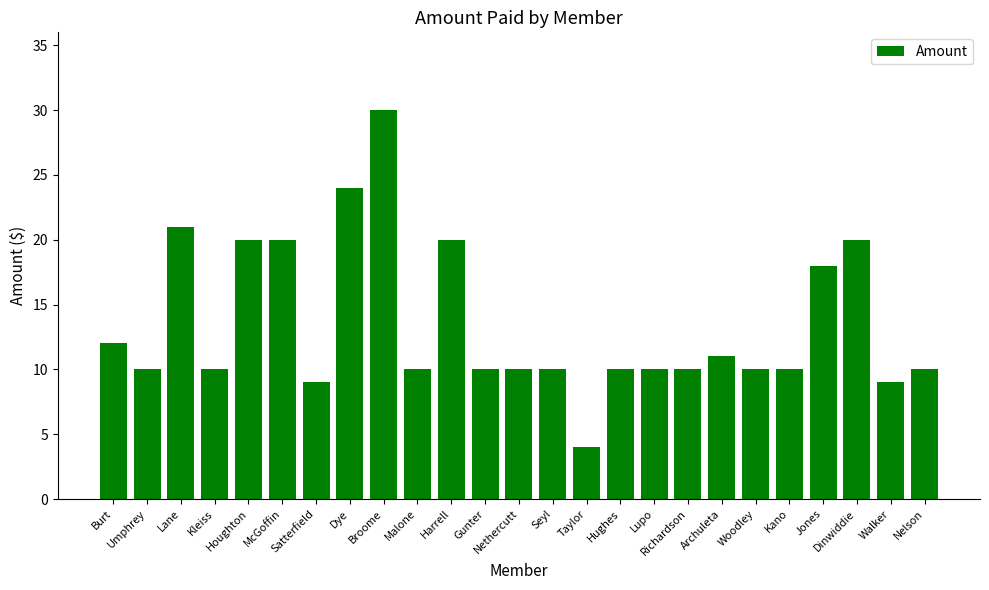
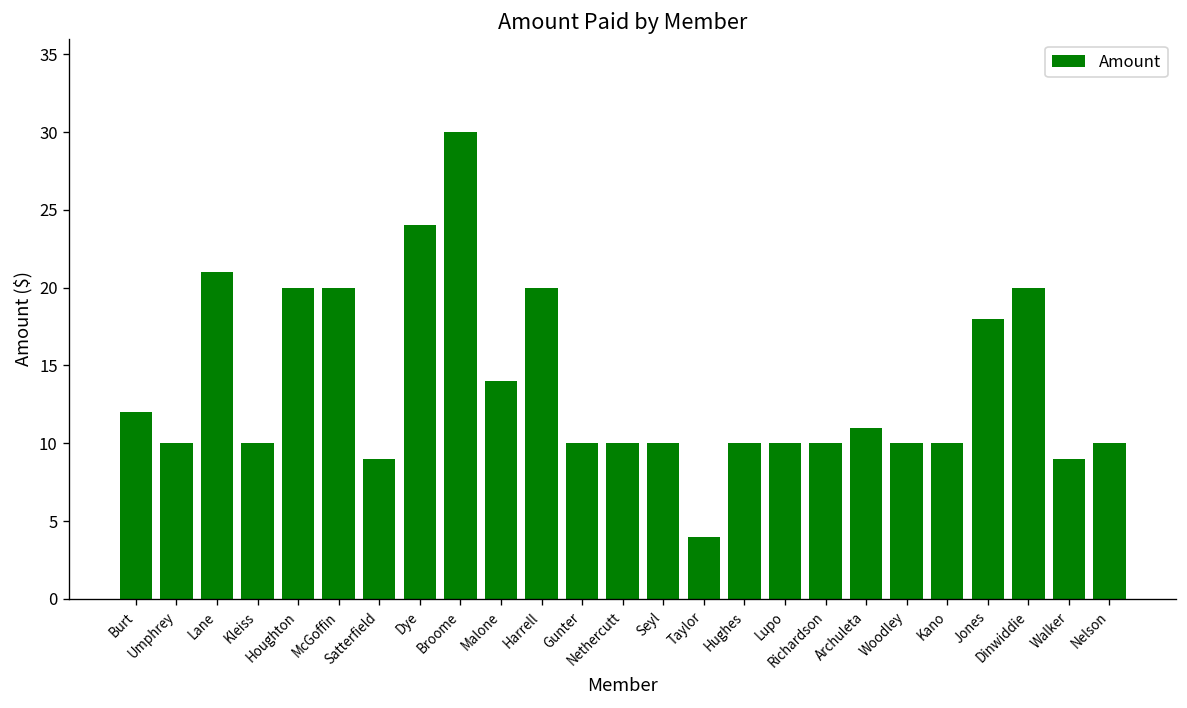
Malone: 10 -> 14
